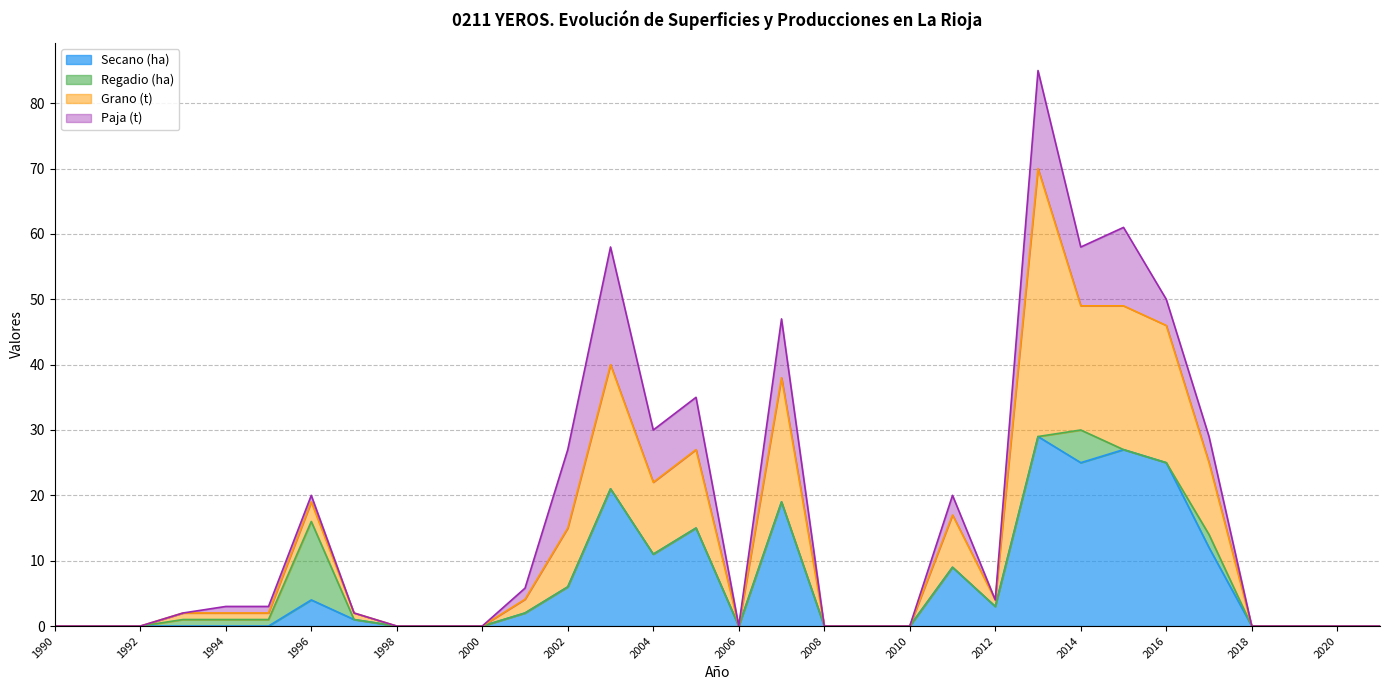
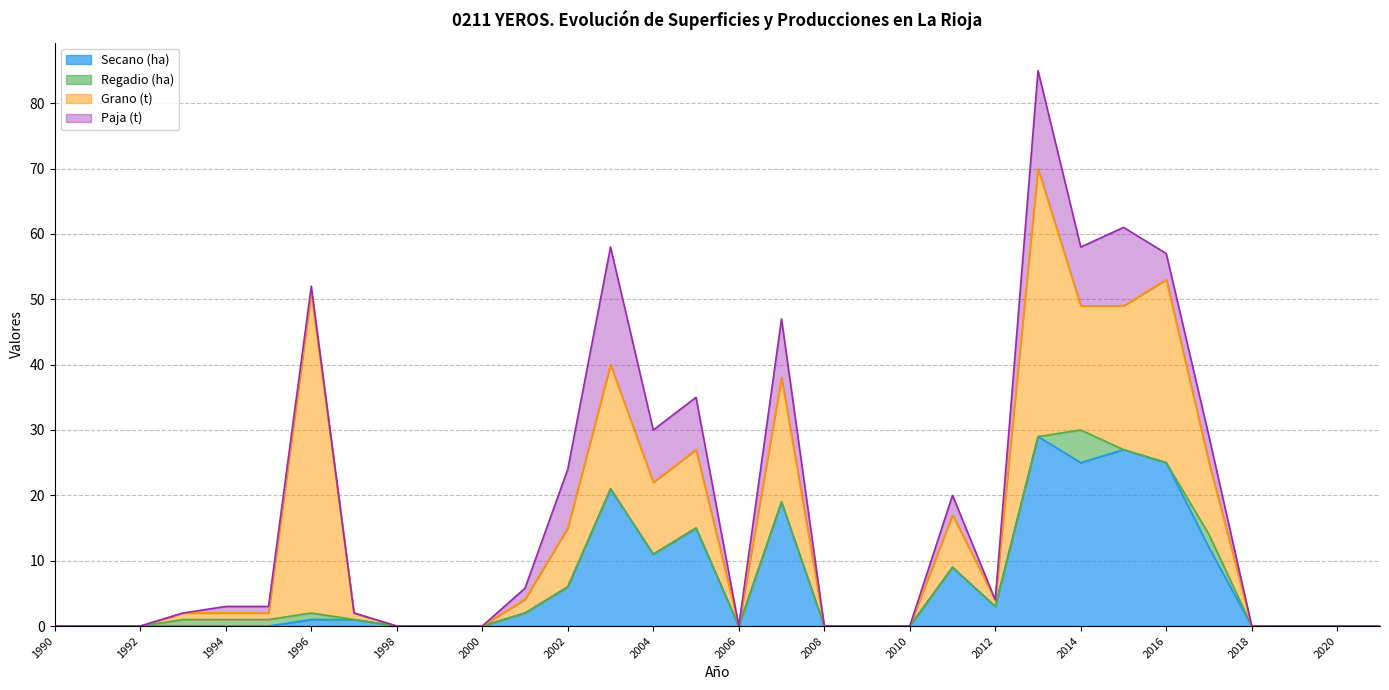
Secano (ha), 1996: 4 -> 1
Regadio (ha), 1996: 12 -> 1
Grano (t), 1996: 3 -> 49
Paja (t), 2002: 12 -> 9
Grano (t), 2016: 21 -> 28
